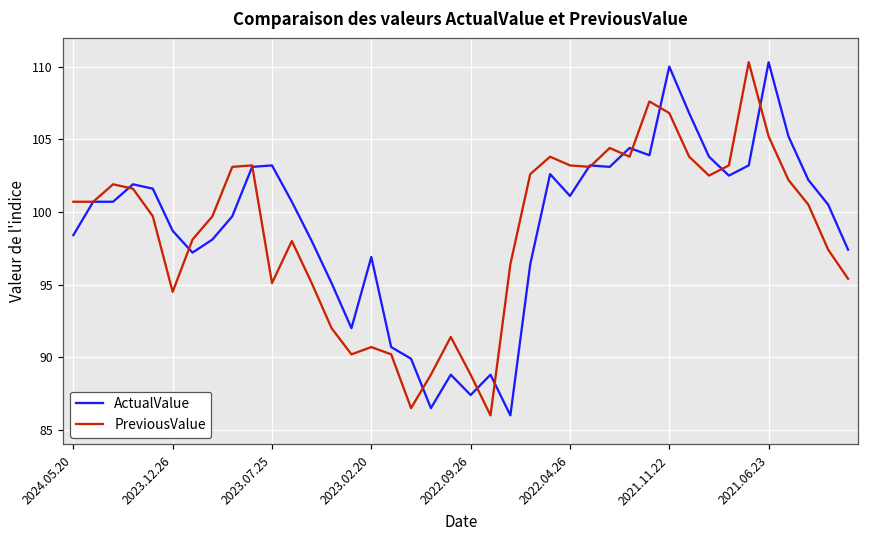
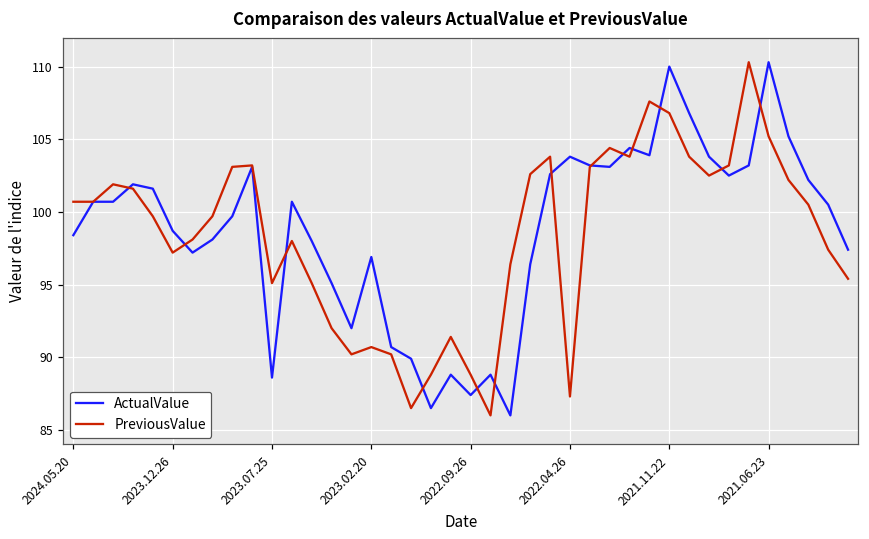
PreviousValue, 2023.12.26: 94.5 -> 97.2
ActualValue, 2023.07.25: 103.2 -> 88.6
ActualValue, 2022.04.26: 101.1 -> 103.8
PreviousValue, 2022.04.26: 103.2 -> 87.3
